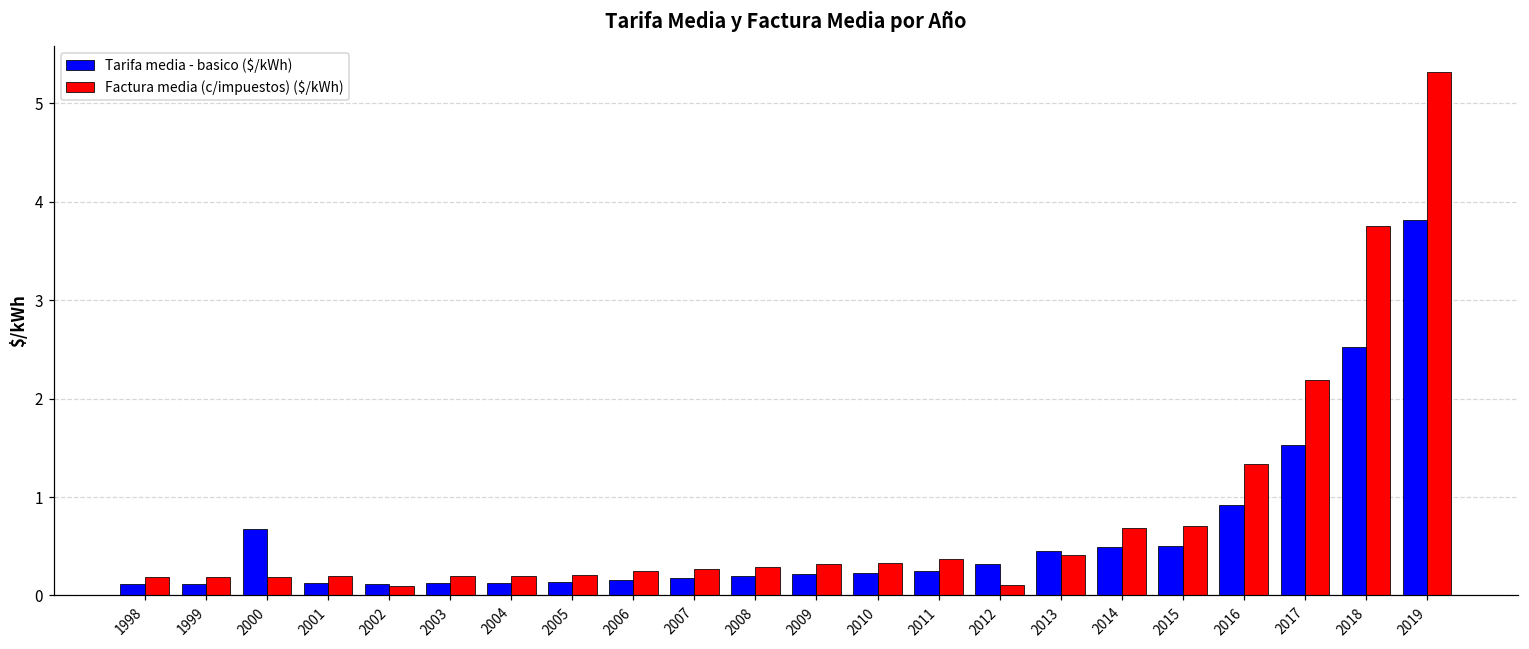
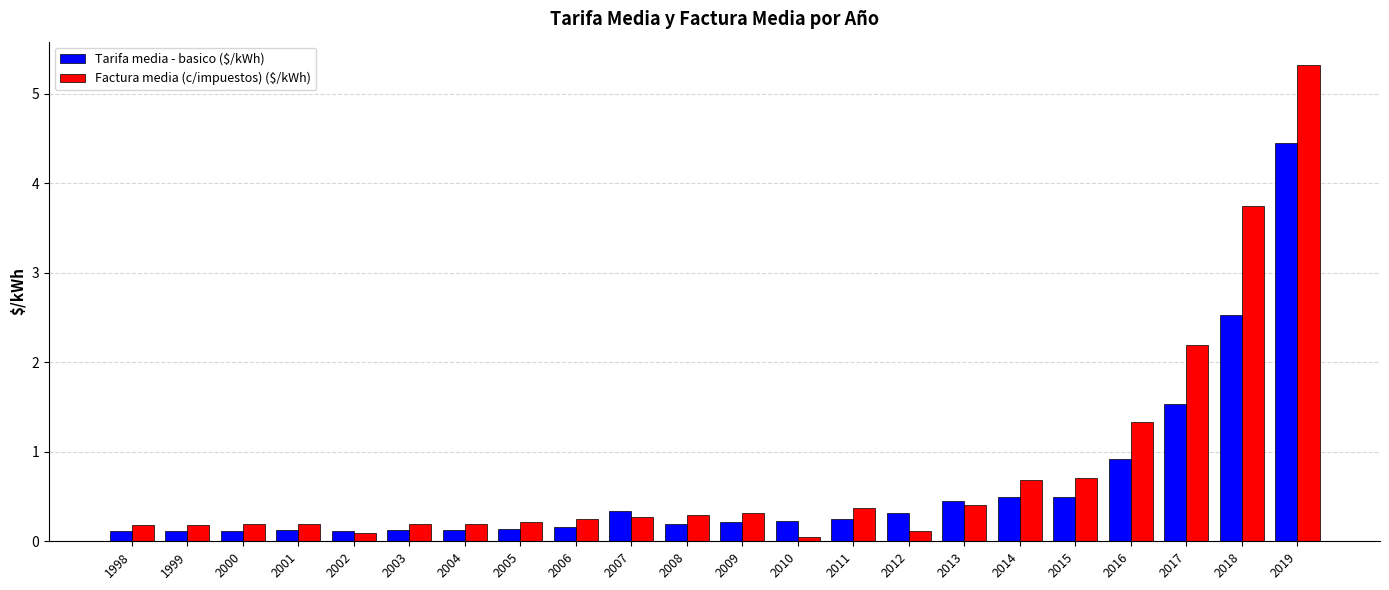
Tarifa media - basico ($/kWh), 2000: 0.7 -> 0.1
Tarifa media - basico ($/kWh), 2007: 0.2 -> 0.3
Factura media (c/impuestos) ($/kWh), 2010: 0.3 -> 0.0
Tarifa media - basico ($/kWh), 2019: 3.8 -> 4.5
